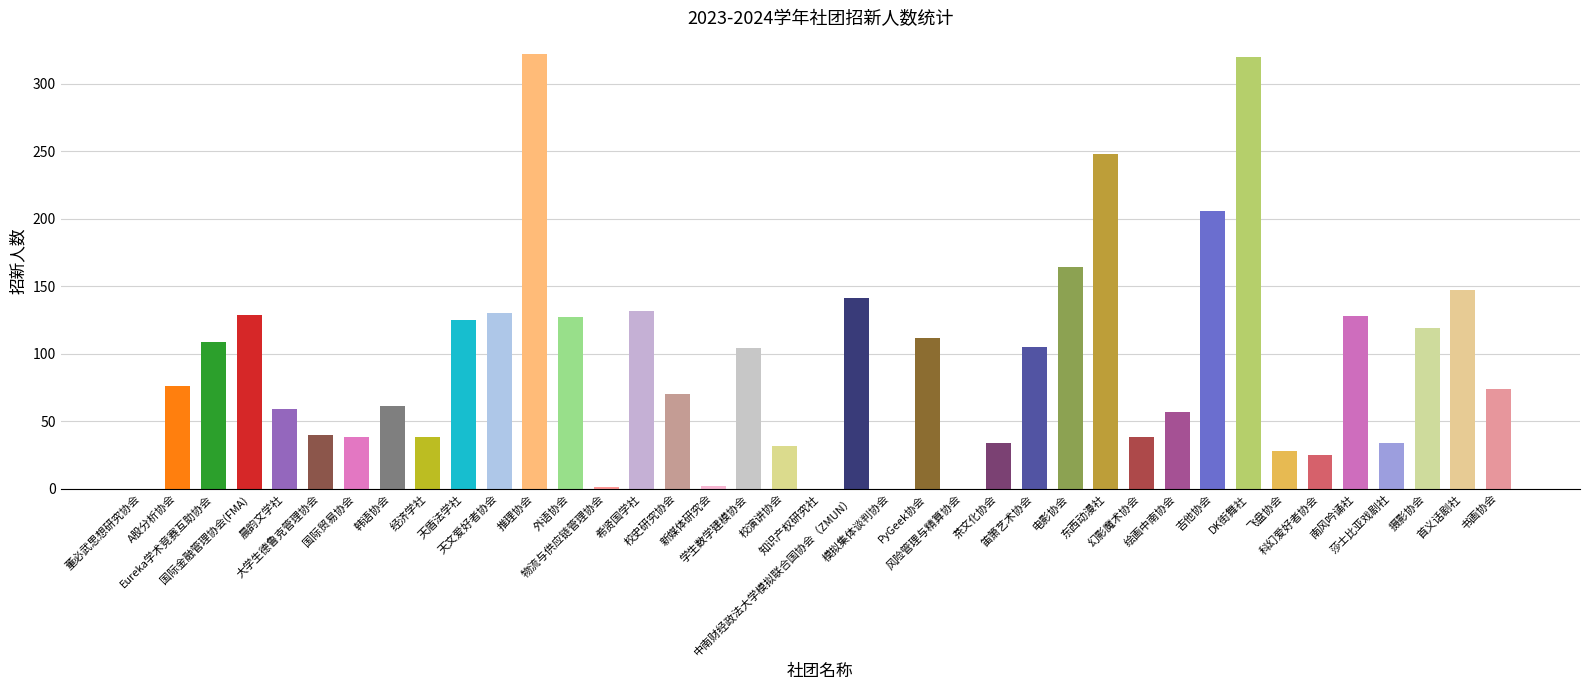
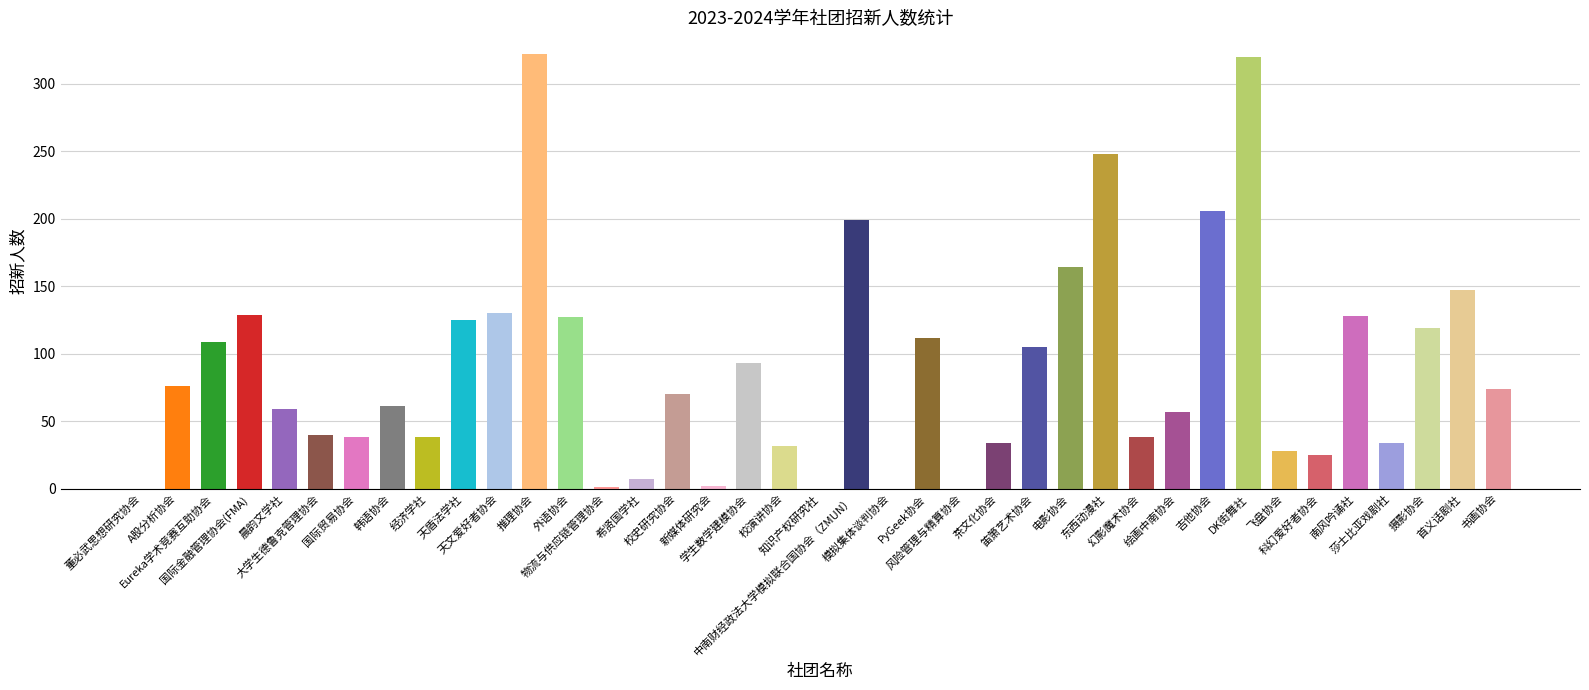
希贤国学社: 132 -> 7
学生数学建模协会: 104 -> 93
中南财经政法大学模拟联合国协会（ZMUN）: 141 -> 199
